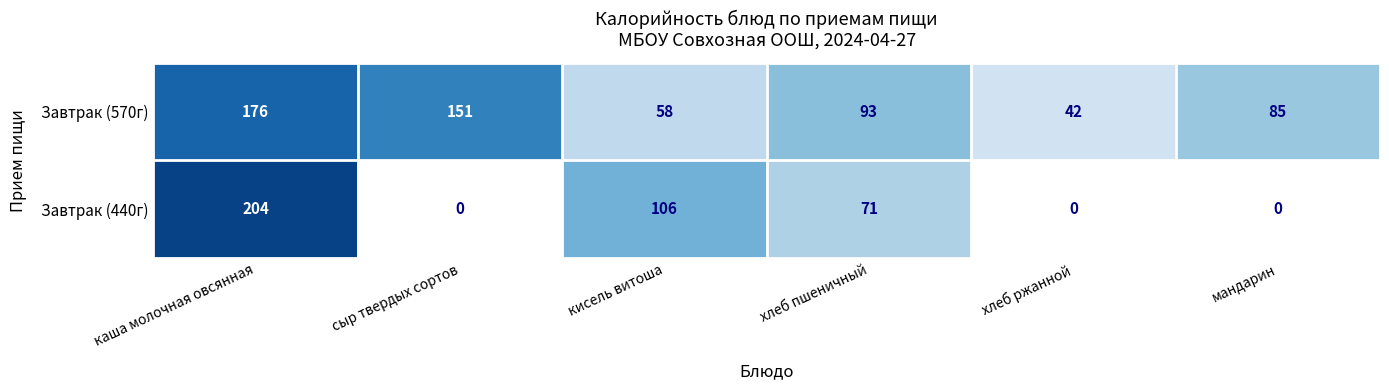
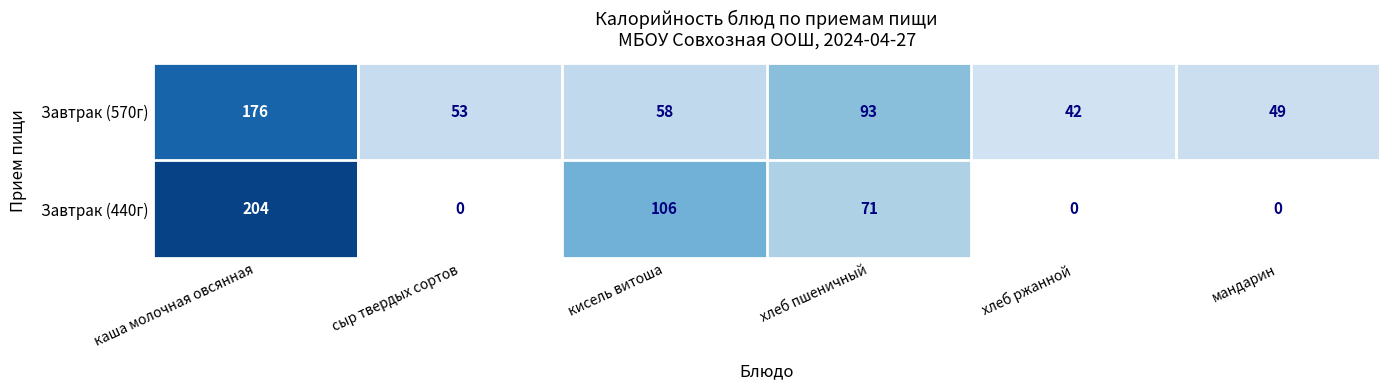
Завтрак (570г), сыр твердых сортов: 151 -> 53
Завтрак (570г), мандарин: 85 -> 49
